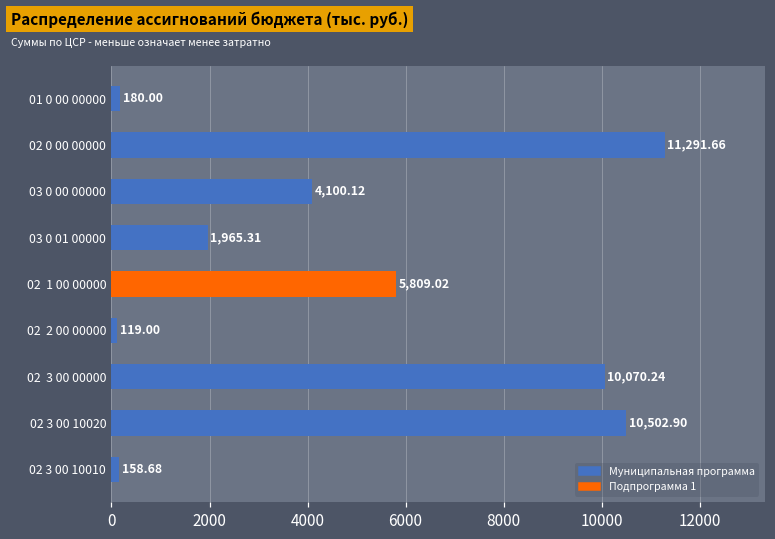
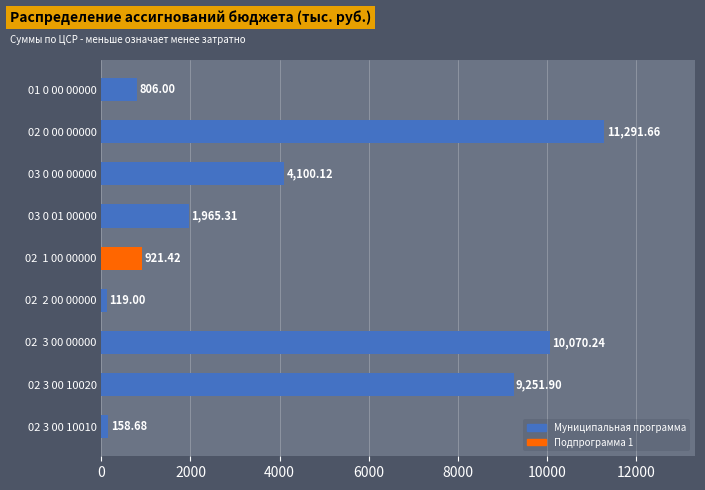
01 0 00 00000: 180.00 -> 806.00
02 1 00 00000: 5,809.02 -> 921.42
02 3 00 10020: 10,502.90 -> 9,251.90
